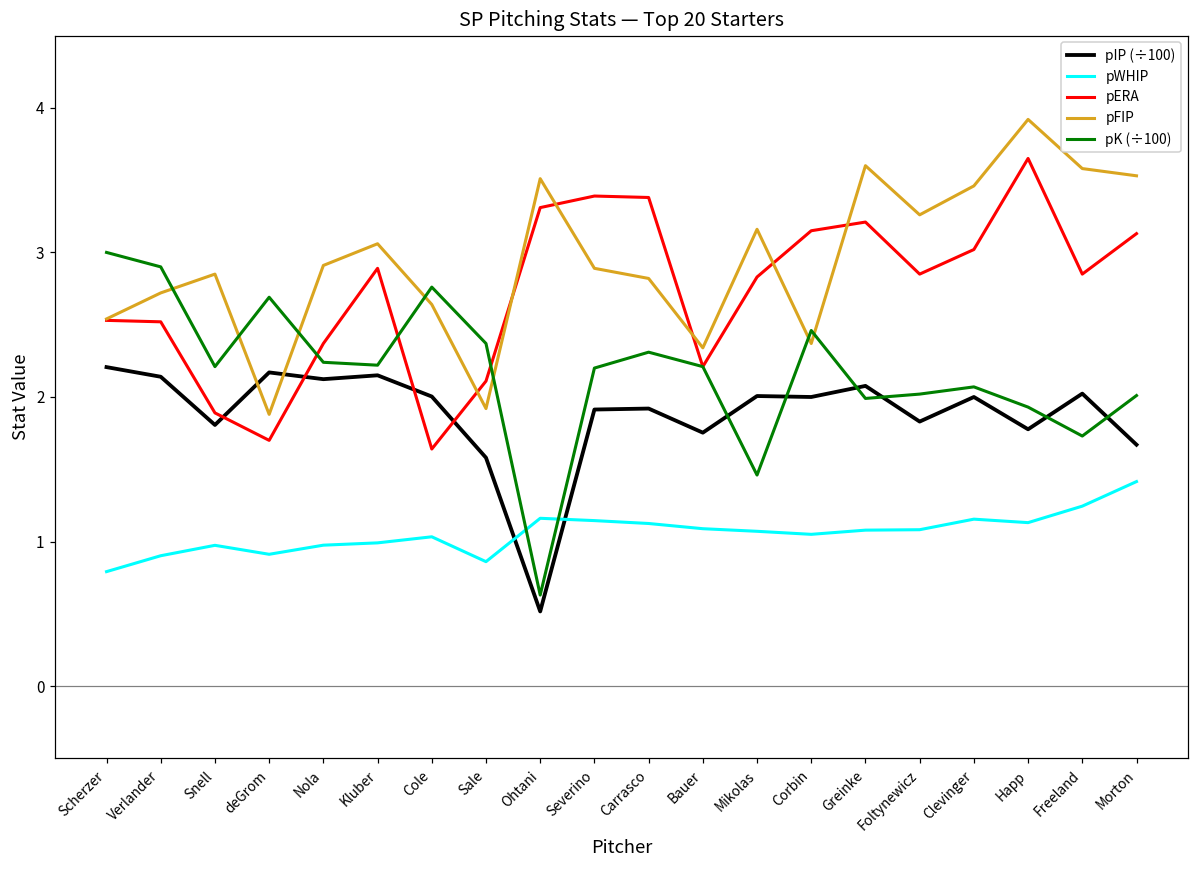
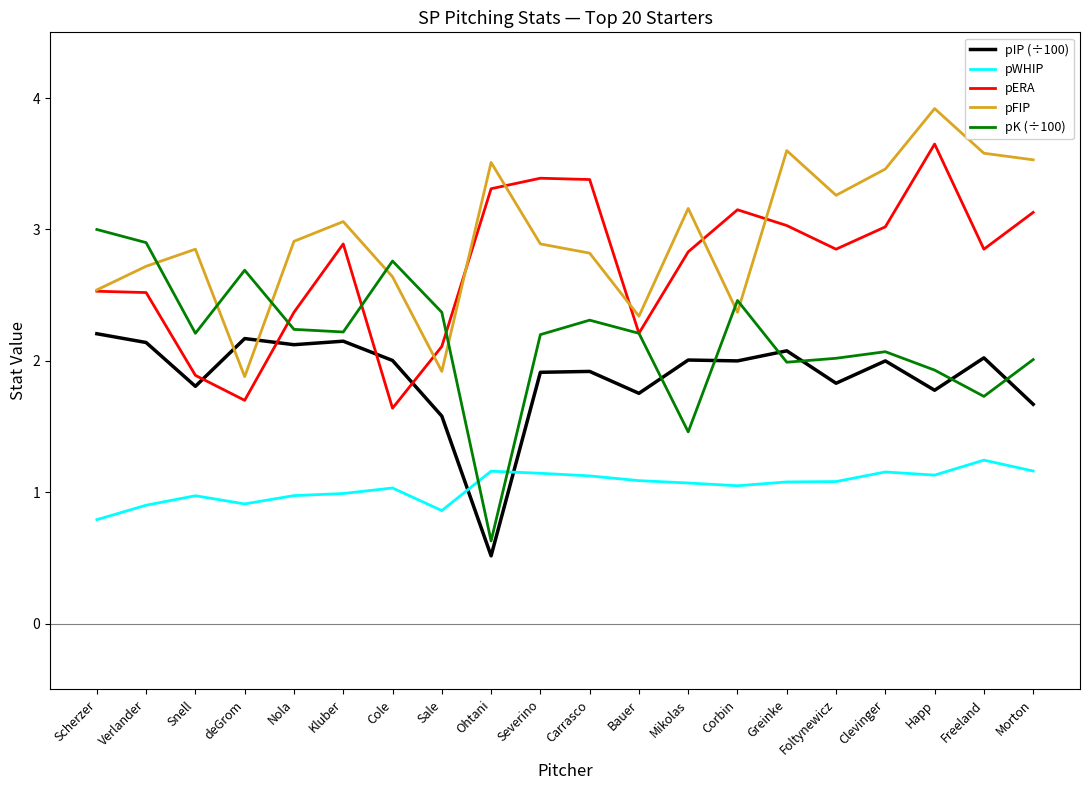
pERA, Greinke: 3.21 -> 3.03
pWHIP, Morton: 1.42 -> 1.16
